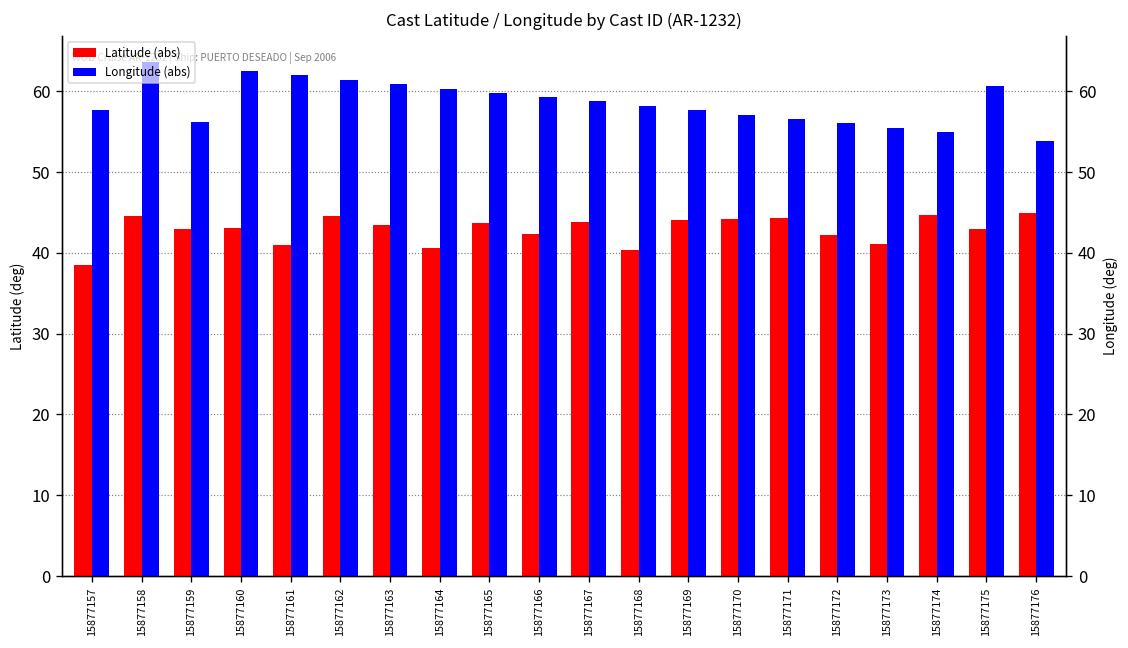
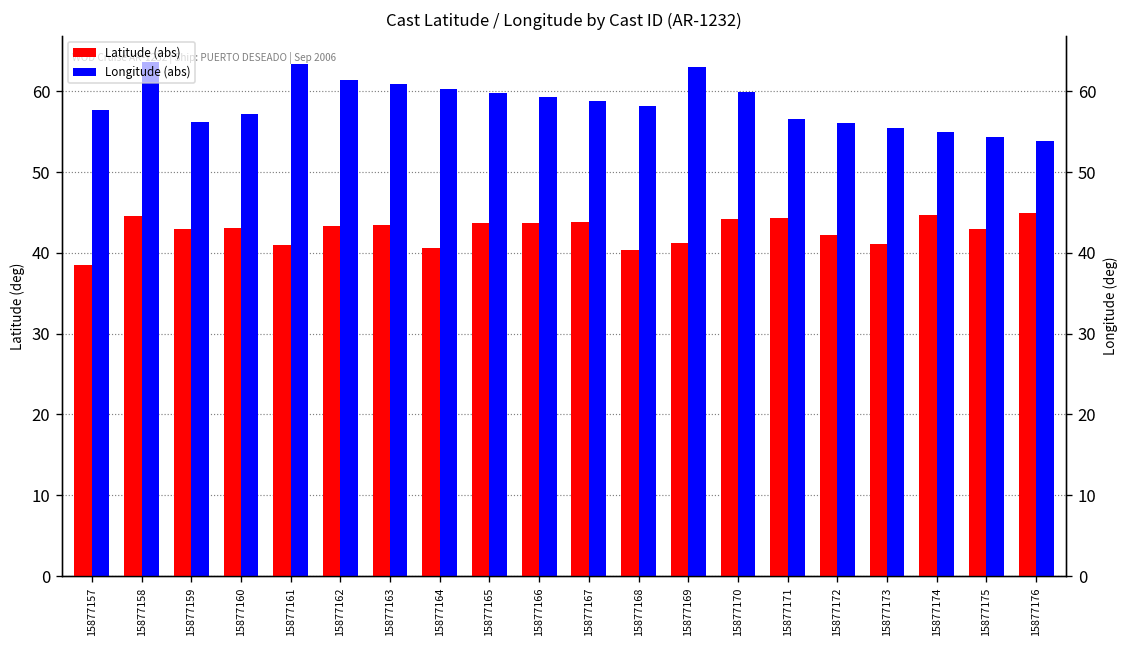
Longitude (abs), 15877160: 63 -> 57
Longitude (abs), 15877161: 62 -> 63
Latitude (abs), 15877162: 45 -> 43
Latitude (abs), 15877166: 42 -> 44
Latitude (abs), 15877169: 44 -> 41
Longitude (abs), 15877169: 58 -> 63
Longitude (abs), 15877170: 57 -> 60
Longitude (abs), 15877175: 61 -> 54
